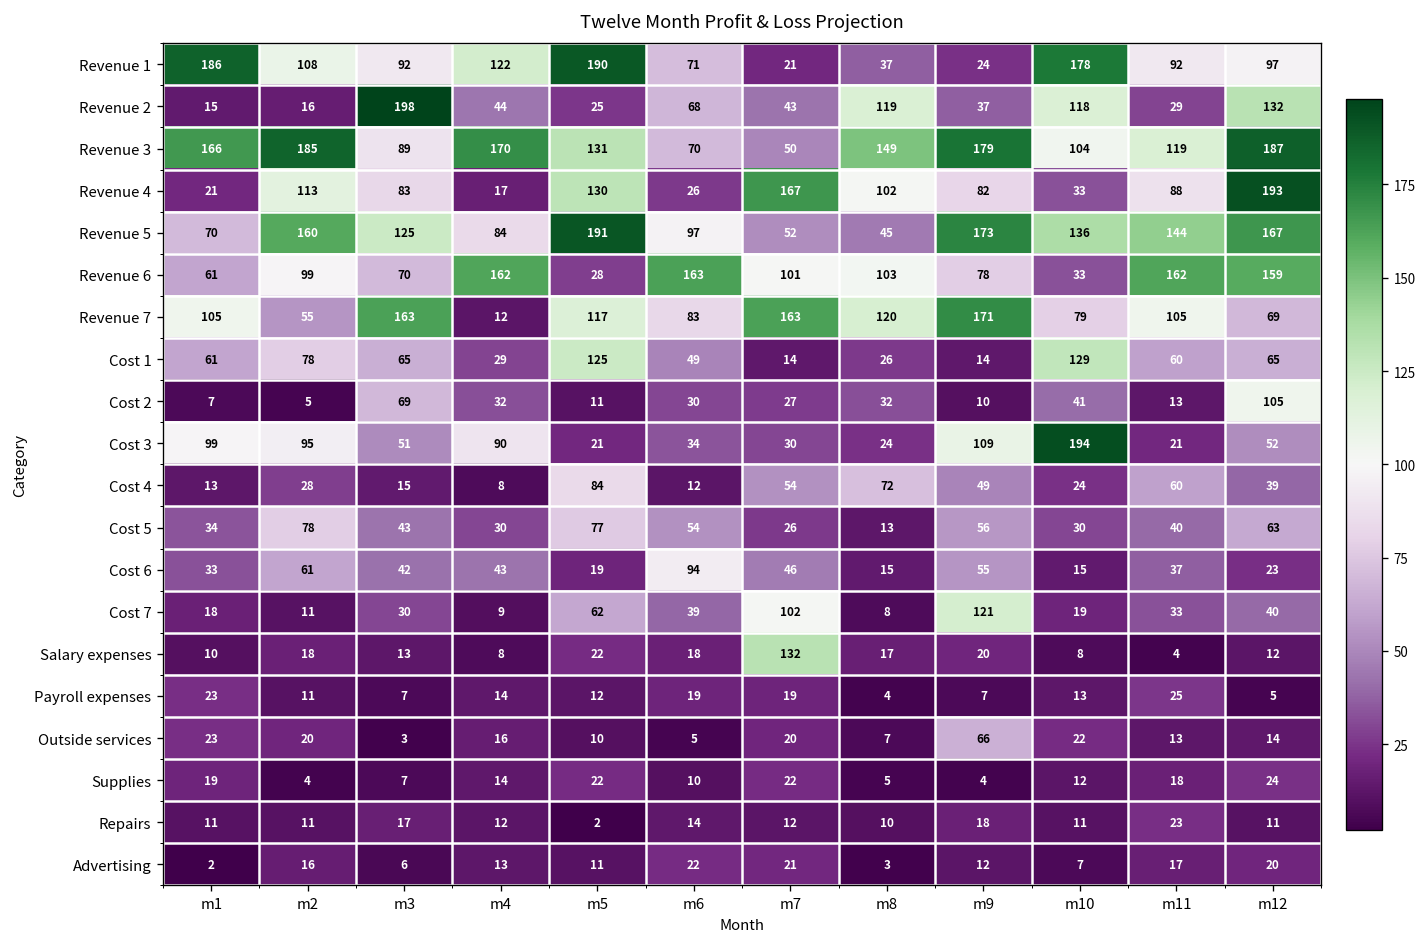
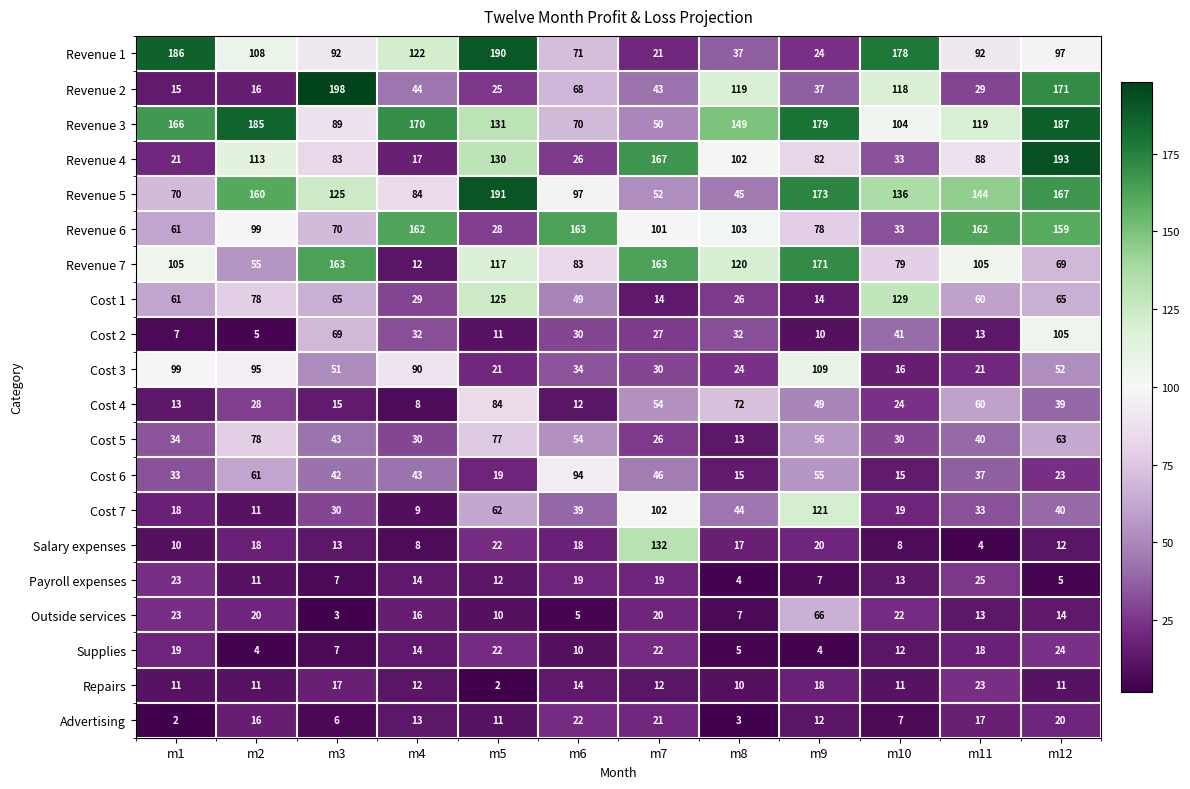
Revenue 2, m12: 132 -> 171
Cost 3, m10: 194 -> 16
Cost 7, m8: 8 -> 44
